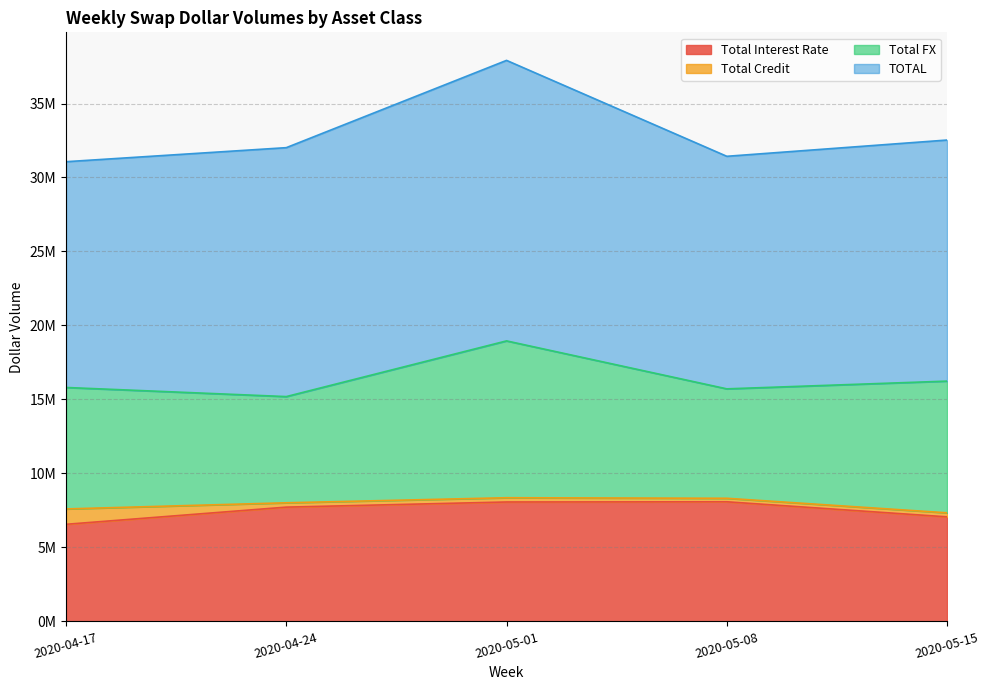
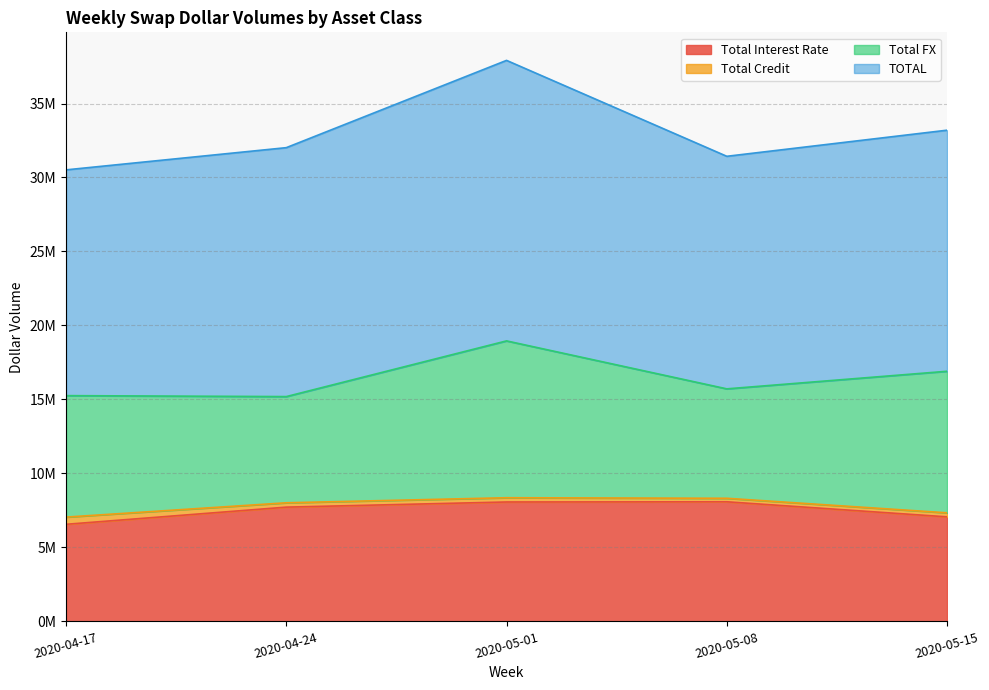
Total Credit, 2020-04-17: 1000000 -> 500000
Total FX, 2020-05-15: 8900000 -> 9600000
